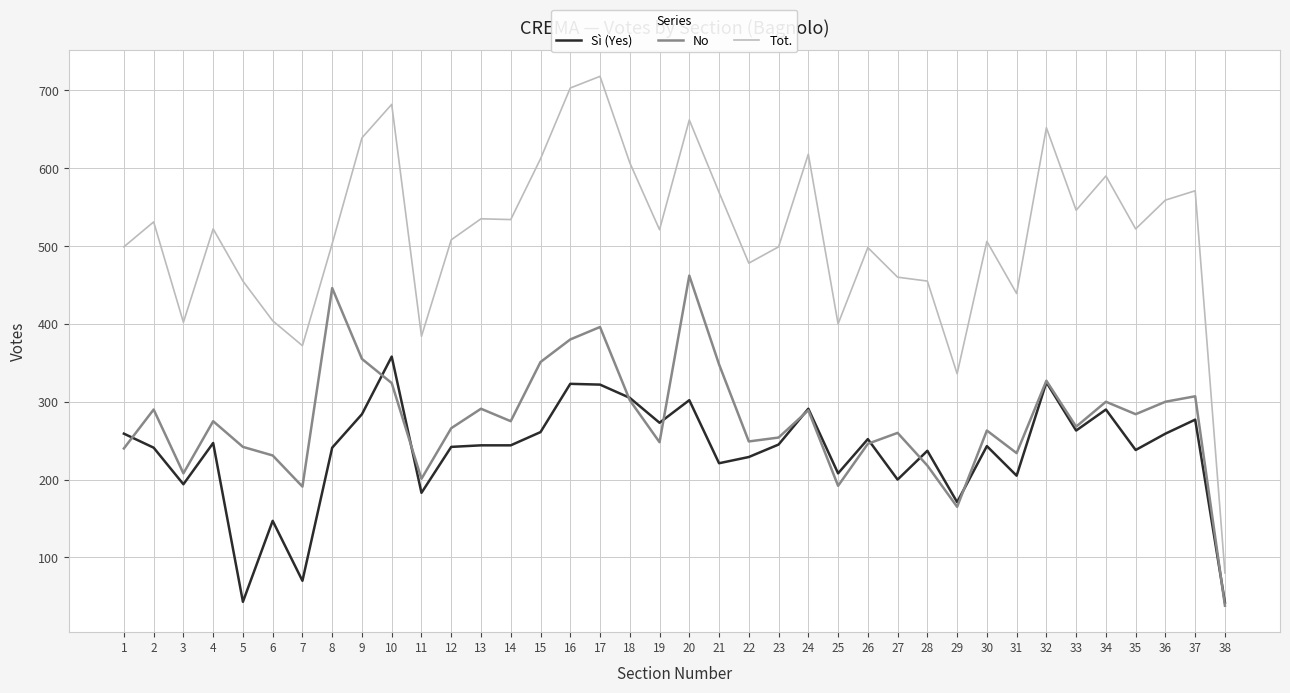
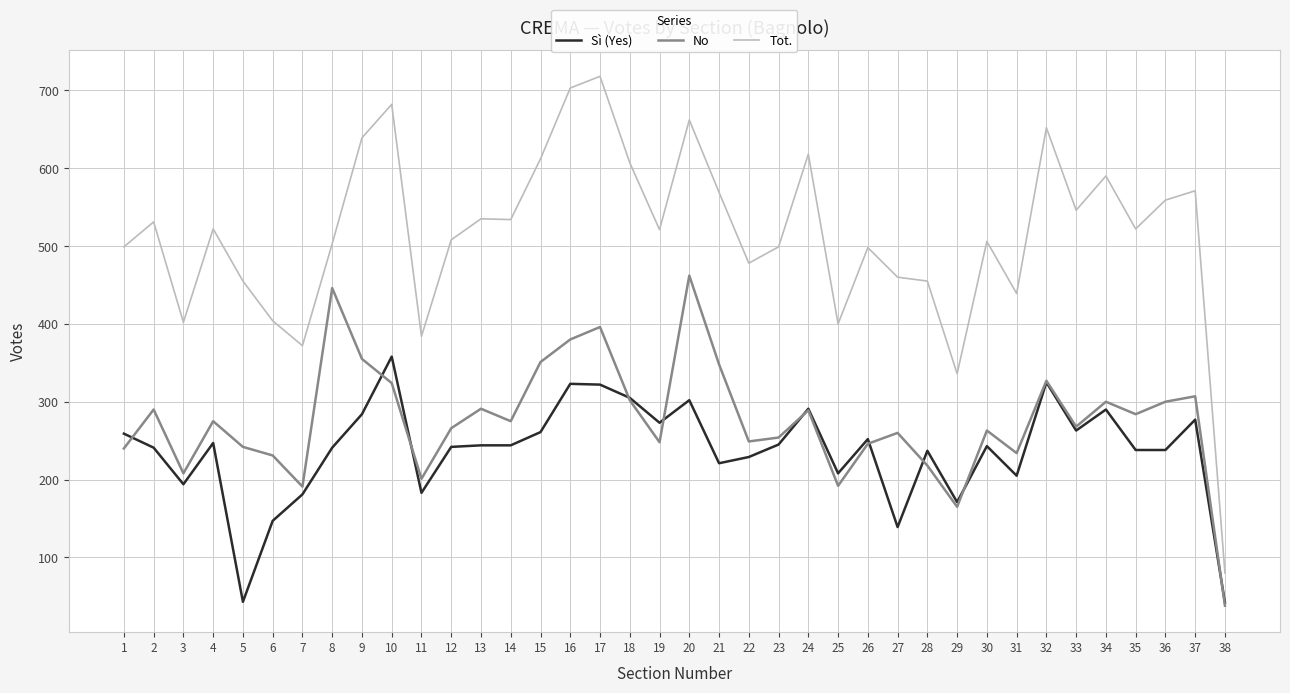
Sì (Yes), 7: 70 -> 180
Sì (Yes), 27: 200 -> 140
Sì (Yes), 36: 260 -> 240
